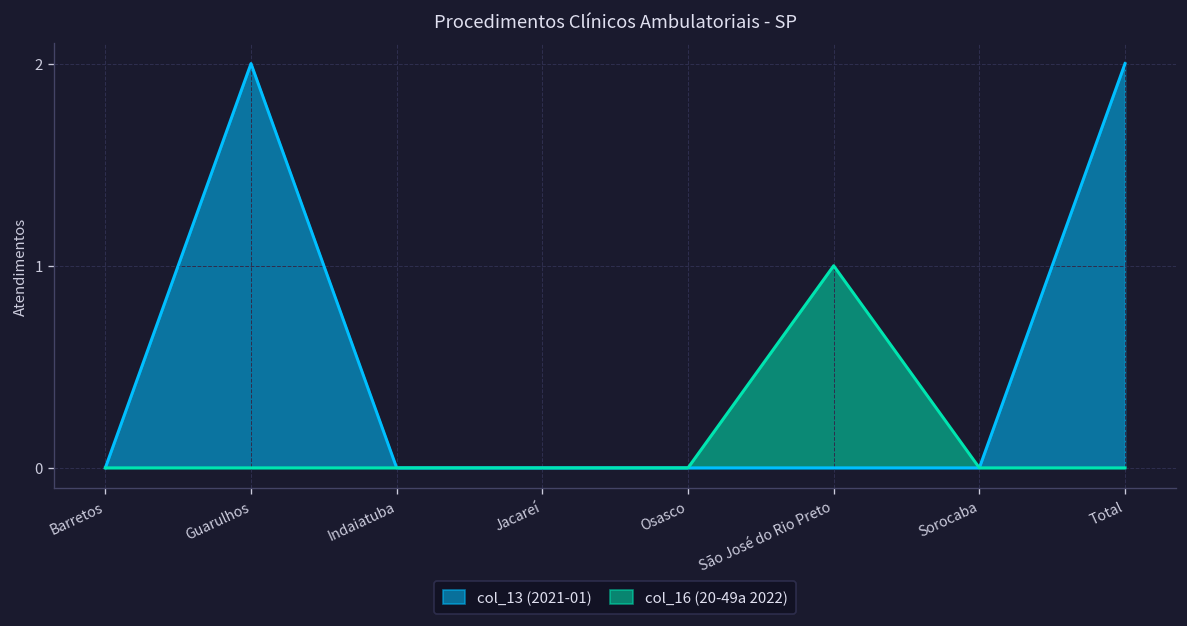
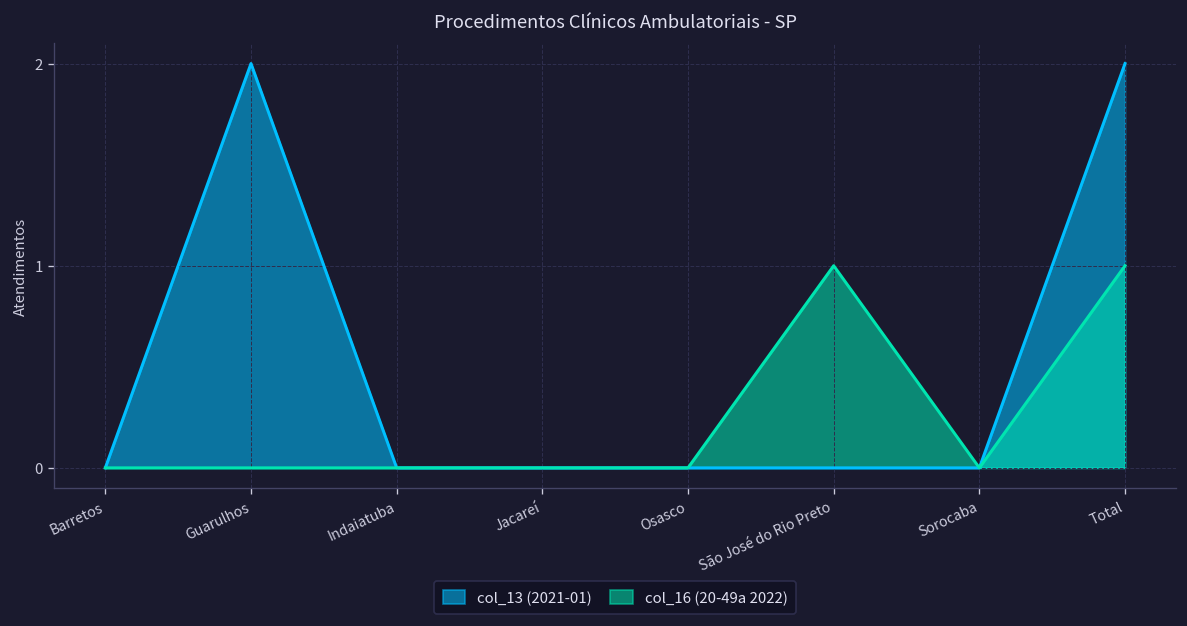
col_16 (20-49a 2022), Total: 0 -> 1
